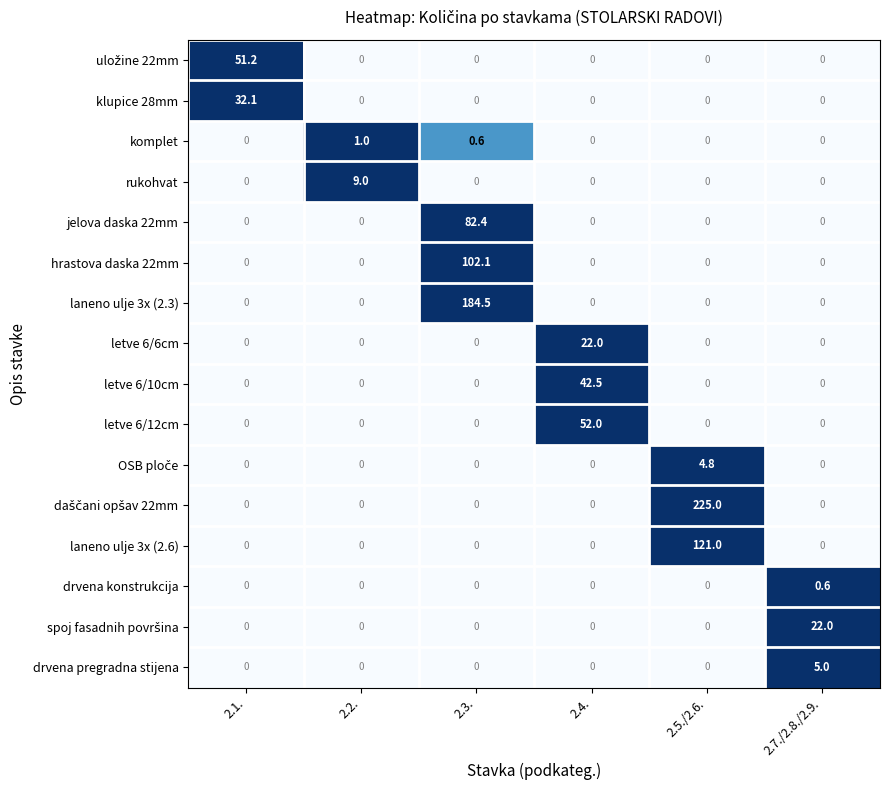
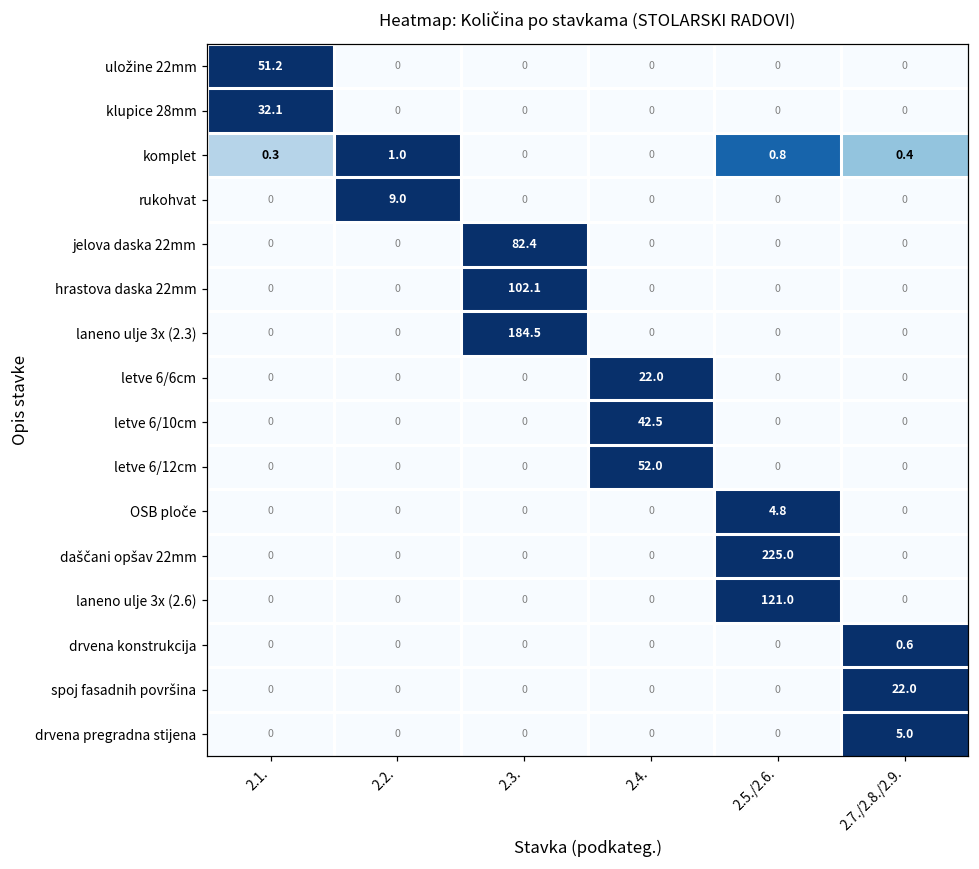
komplet, 2.1.: 0 -> 0.3
komplet, 2.3.: 0.6 -> 0
komplet, 2.5./2.6.: 0 -> 0.8
komplet, 2.7./2.8./2.9.: 0 -> 0.4
